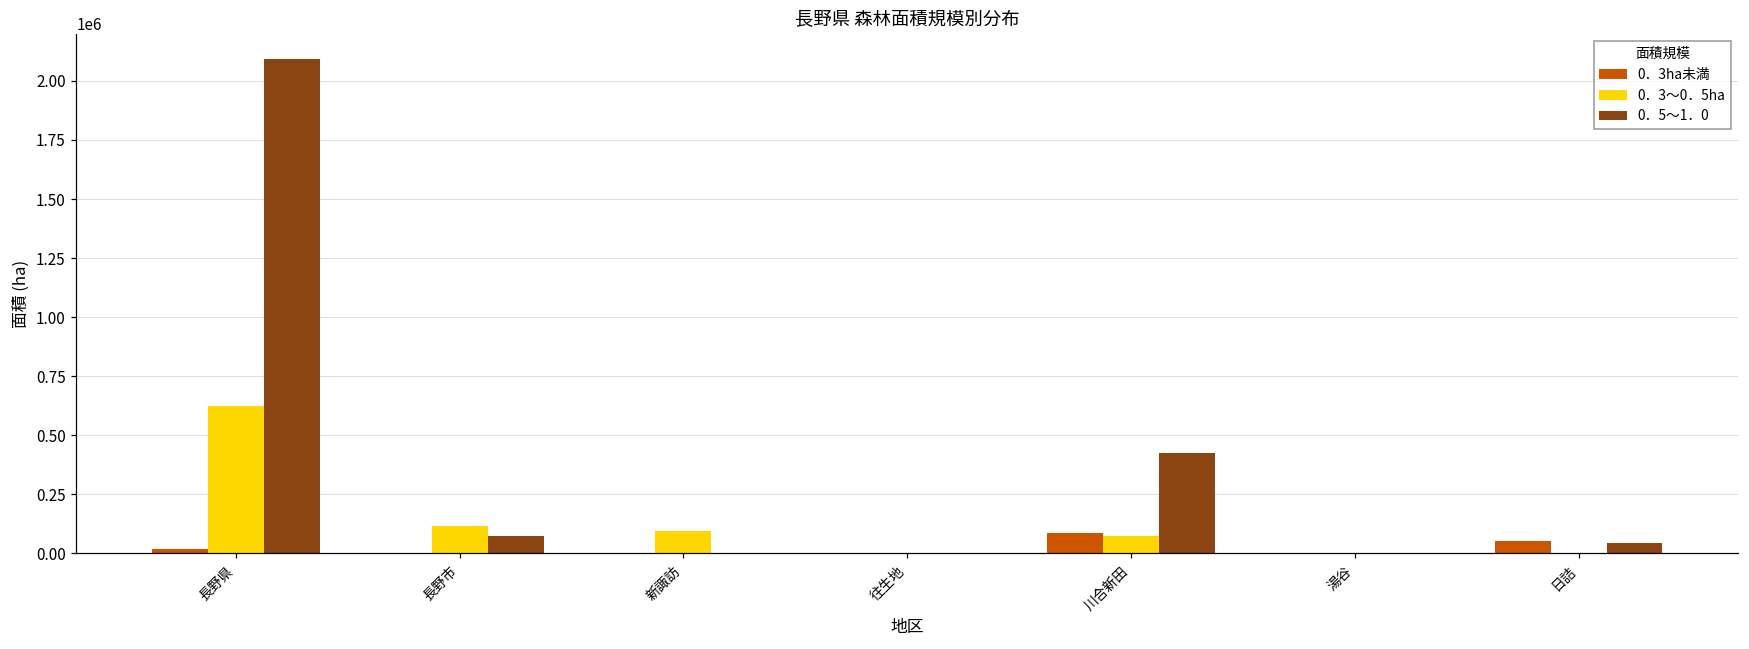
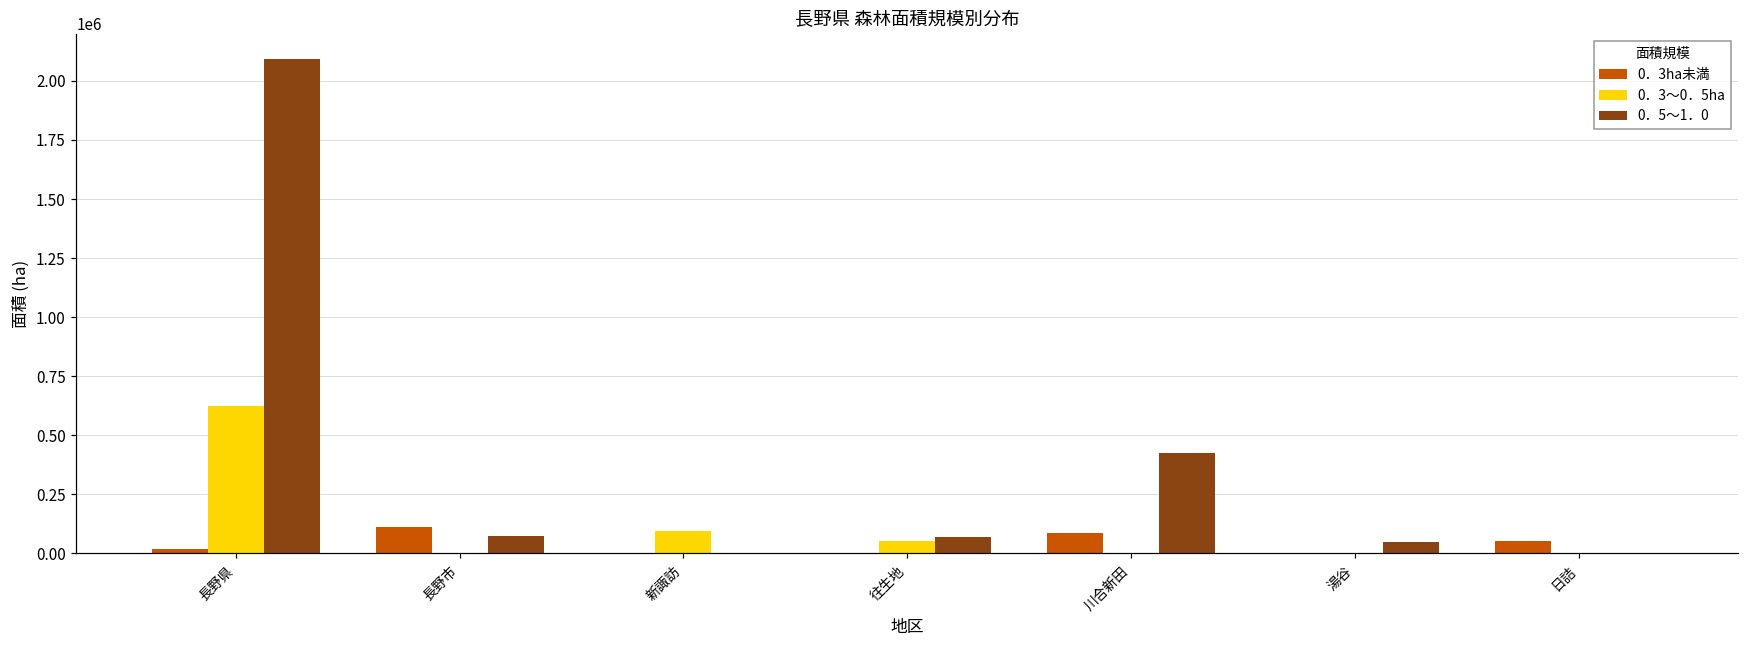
0．3ha未満, 長野市: 0 -> 110000
0．3～0．5ha, 長野市: 120000 -> 0
0．3～0．5ha, 往生地: 0 -> 50000
0．5～1．0, 往生地: 0 -> 70000
0．3～0．5ha, 川合新田: 70000 -> 0
0．5～1．0, 湯谷: 0 -> 50000
0．5～1．0, 日詰: 40000 -> 0
